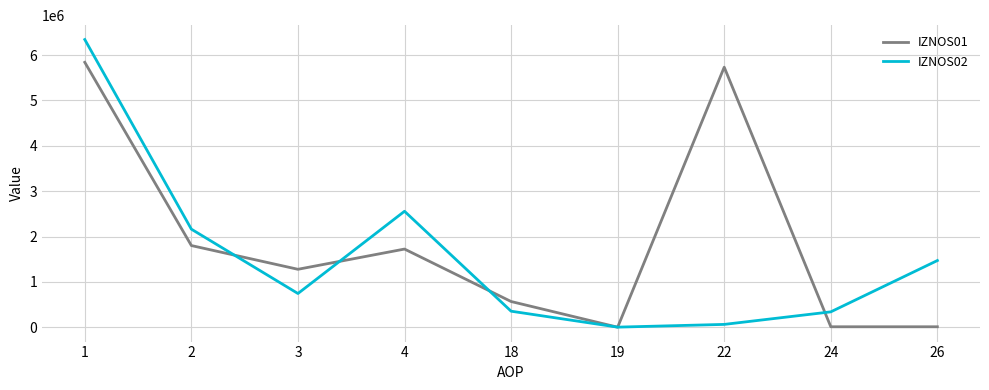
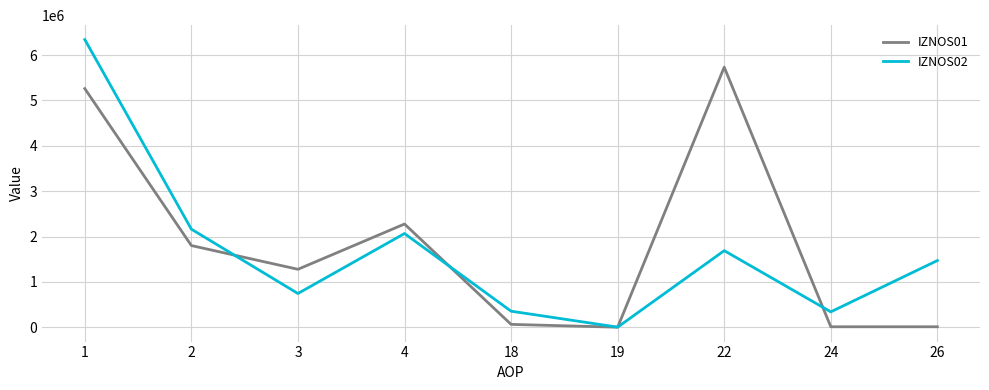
IZNOS01, 1: 5800000 -> 5300000
IZNOS01, 4: 1700000 -> 2300000
IZNOS02, 4: 2600000 -> 2100000
IZNOS01, 18: 600000 -> 100000
IZNOS02, 22: 100000 -> 1700000
